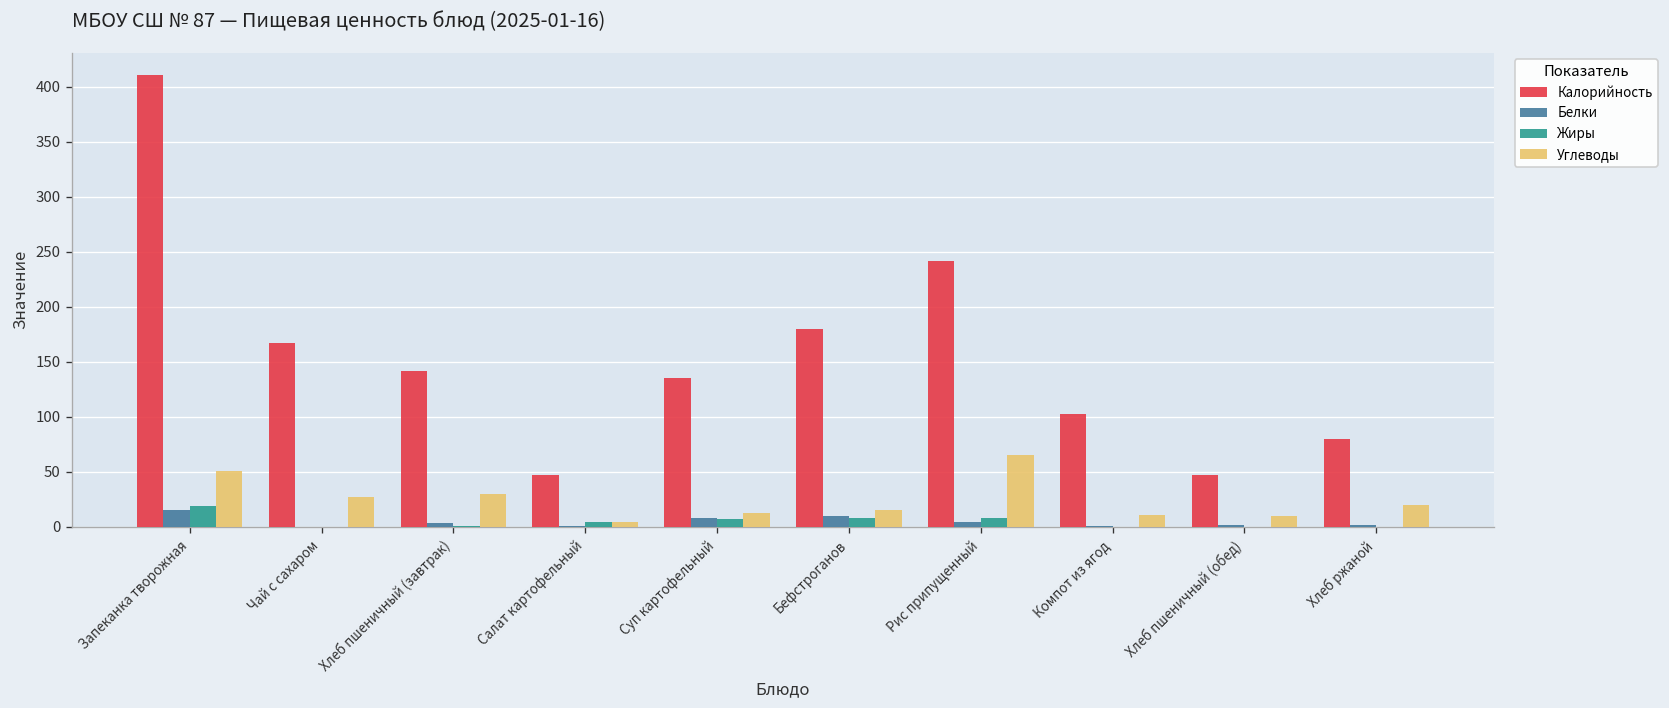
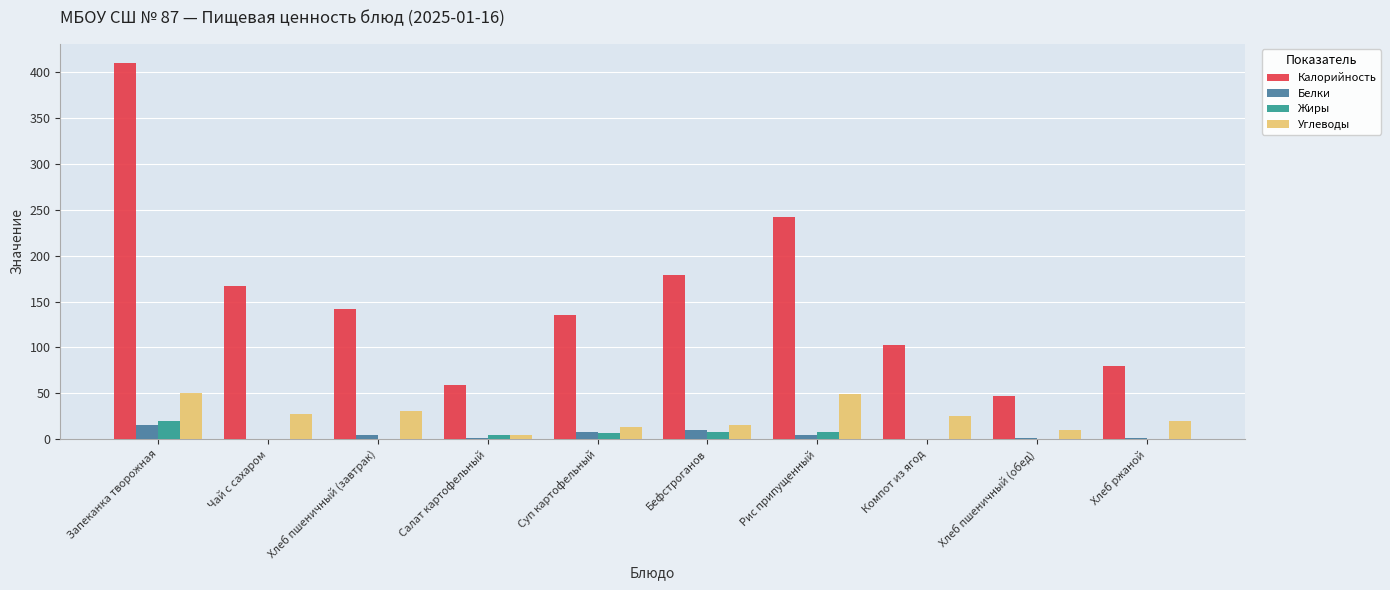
Калорийность, Салат картофельный: 50 -> 60
Углеводы, Рис припущенный: 70 -> 50
Углеводы, Компот из ягод: 10 -> 30
